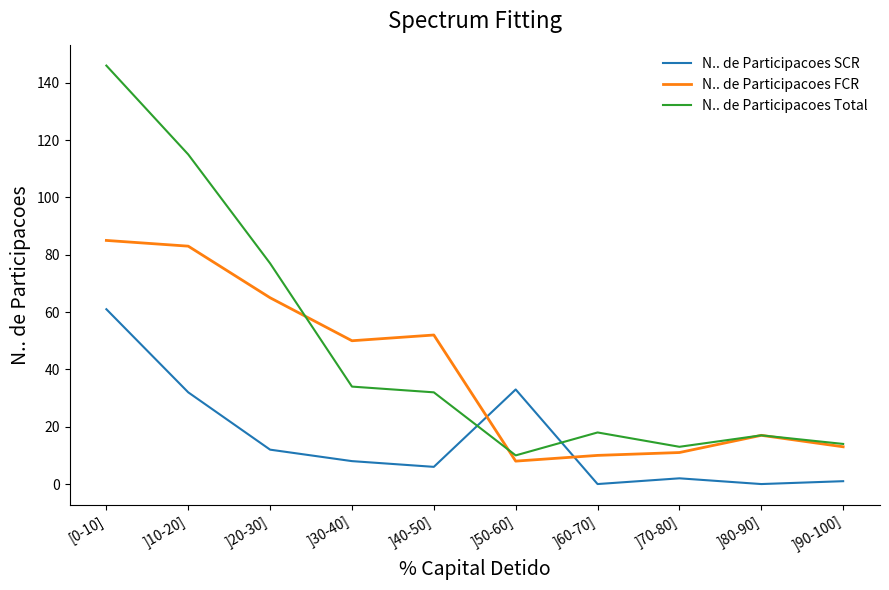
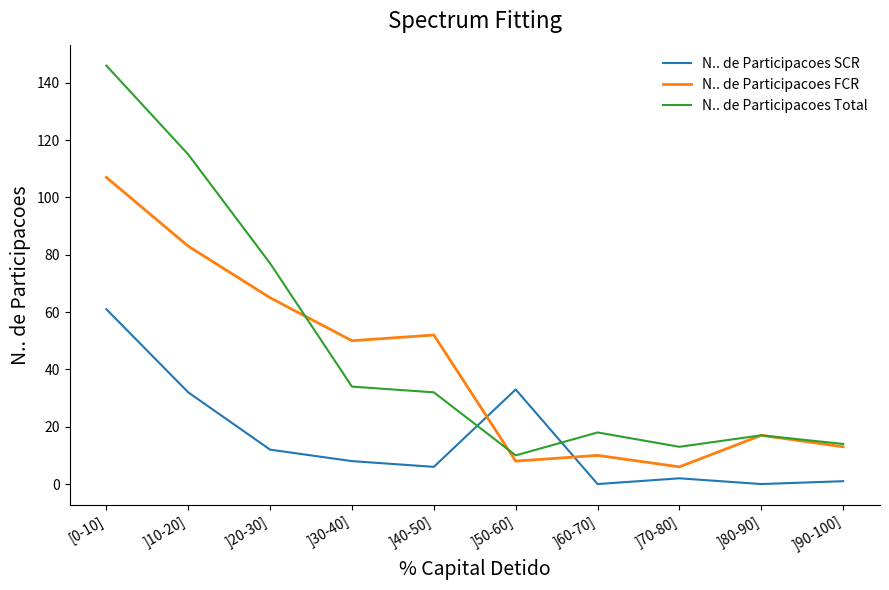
N.. de Participacoes FCR, [0-10]: 85 -> 107
N.. de Participacoes FCR, ]70-80]: 11 -> 6
